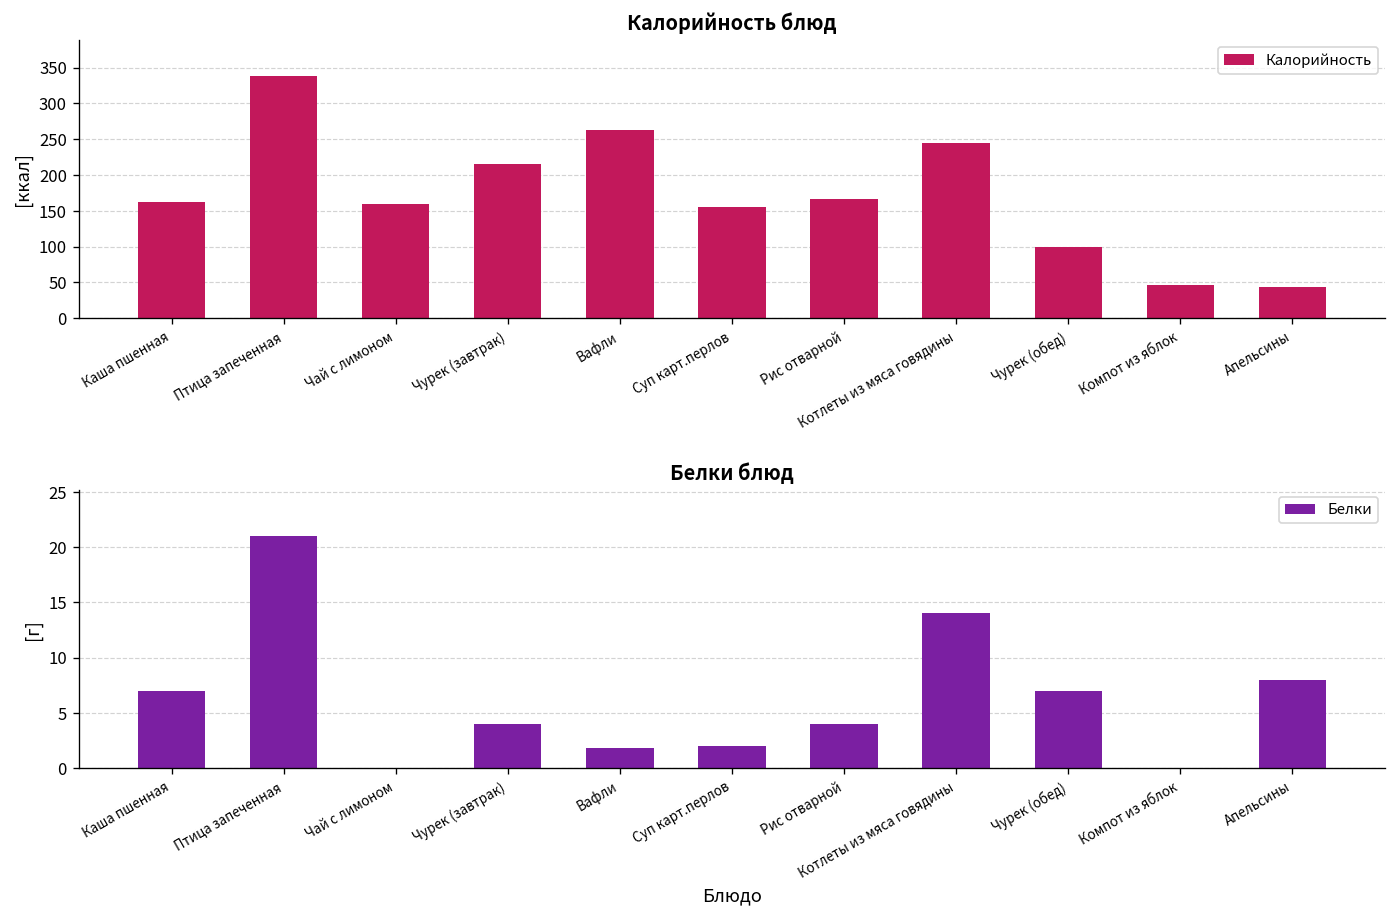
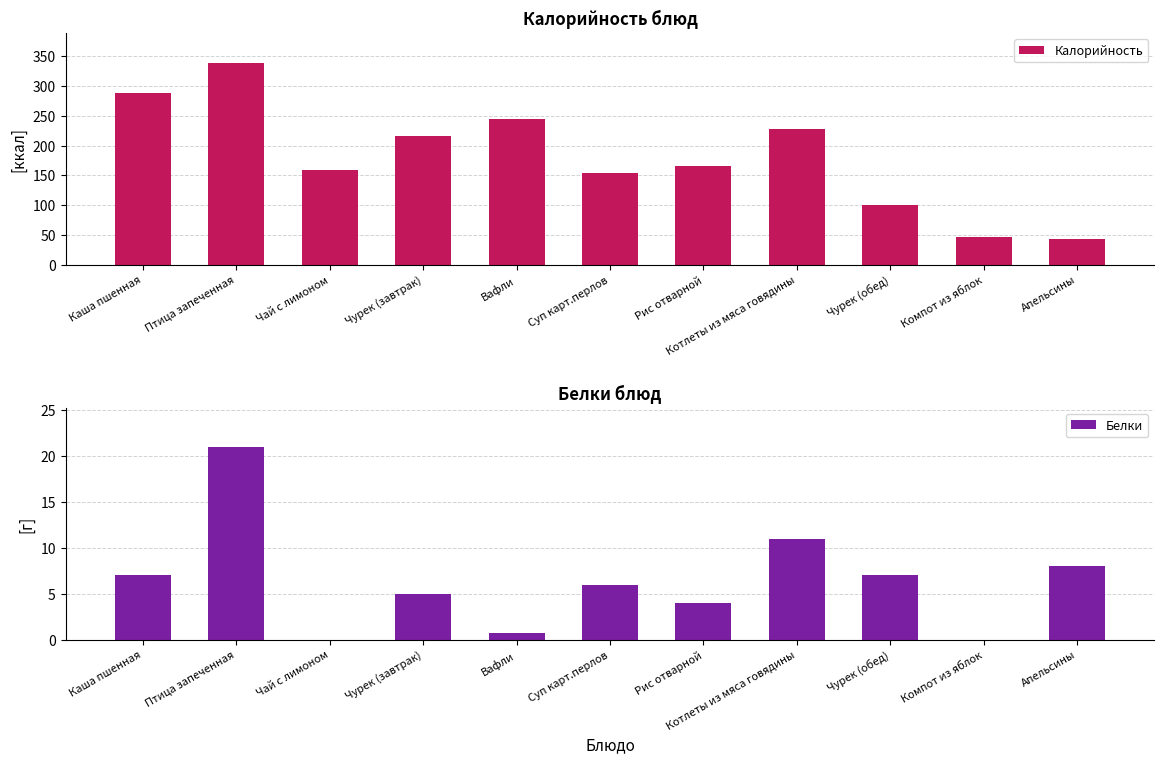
Калорийность блюд, Каша пшенная: 160 -> 290
Калорийность блюд, Вафли: 260 -> 250
Калорийность блюд, Котлеты из мяса говядины: 240 -> 230
Белки блюд, Чурек (завтрак): 4 -> 5
Белки блюд, Вафли: 2 -> 1
Белки блюд, Суп карт.перлов: 2 -> 6
Белки блюд, Котлеты из мяса говядины: 14 -> 11
